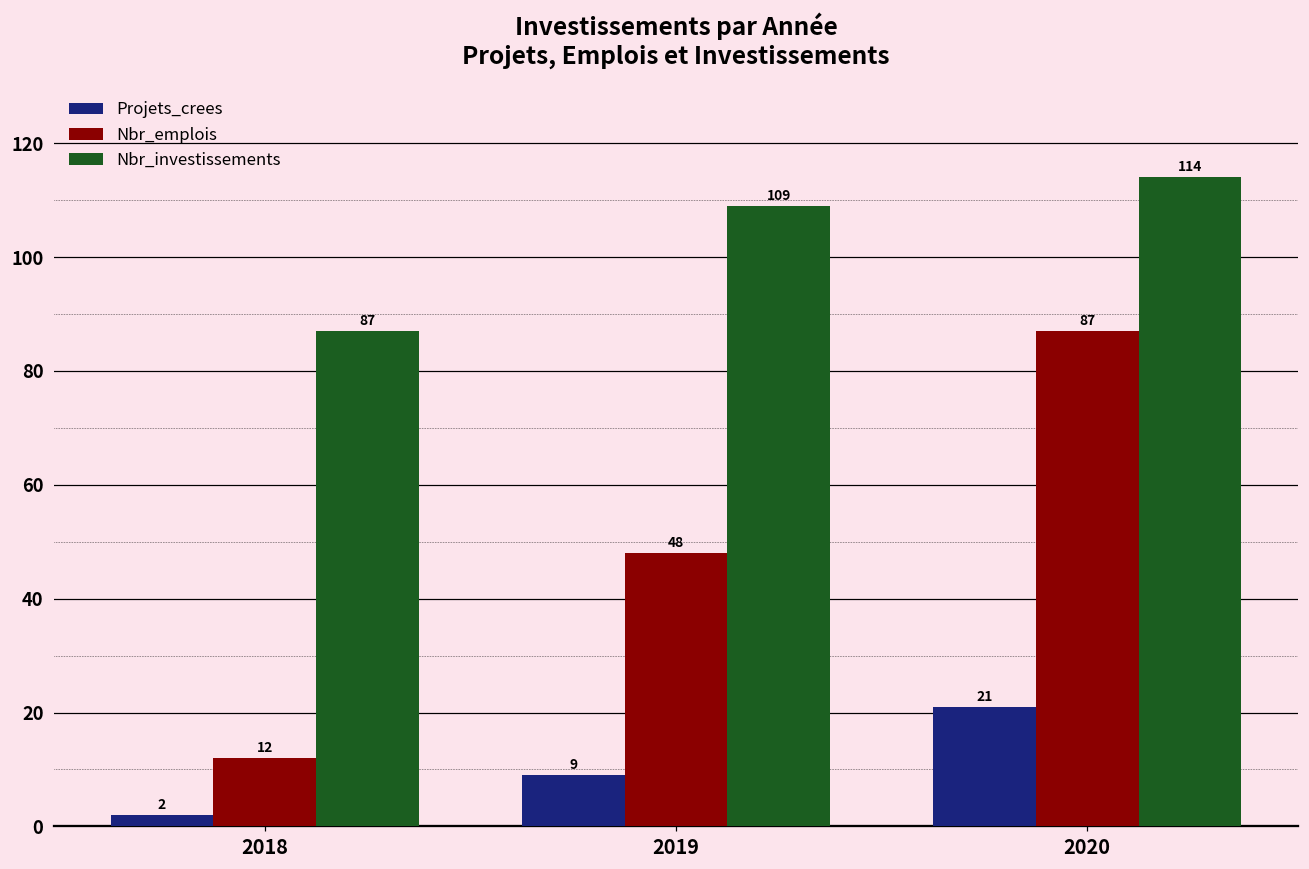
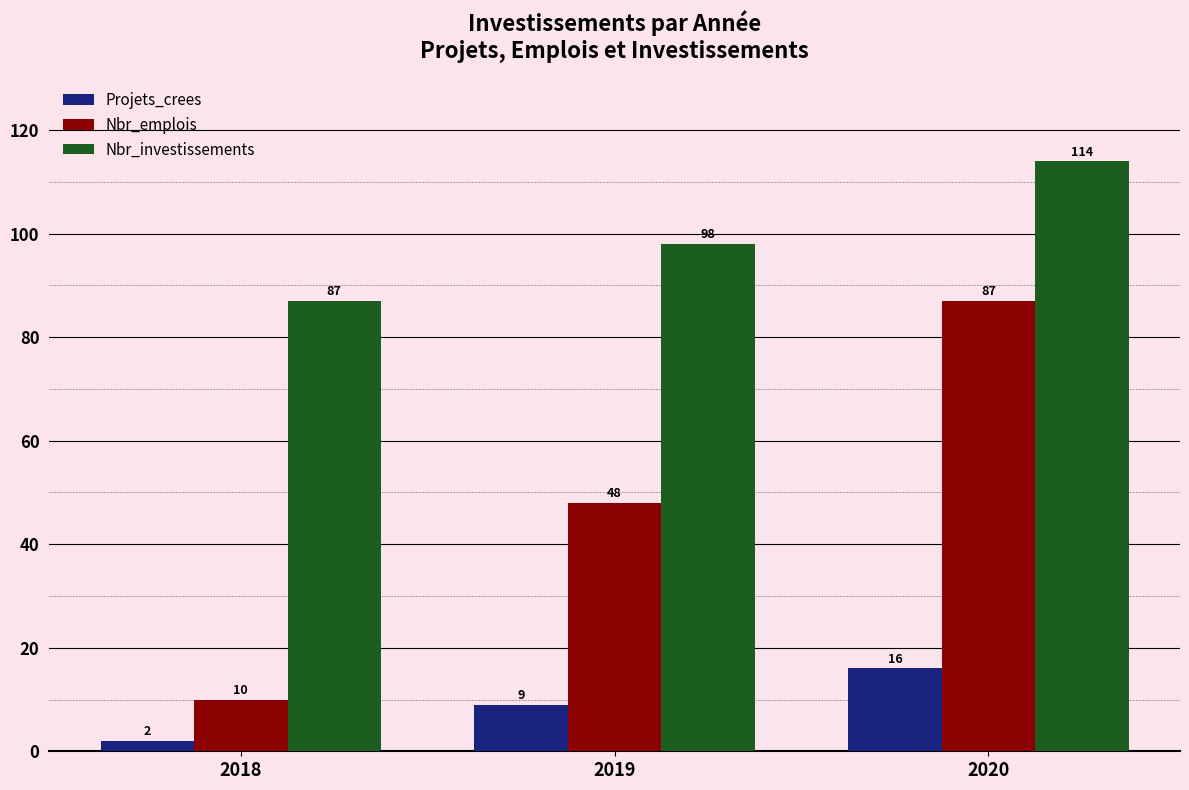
Nbr_emplois, 2018: 12 -> 10
Nbr_investissements, 2019: 109 -> 98
Projets_crees, 2020: 21 -> 16
